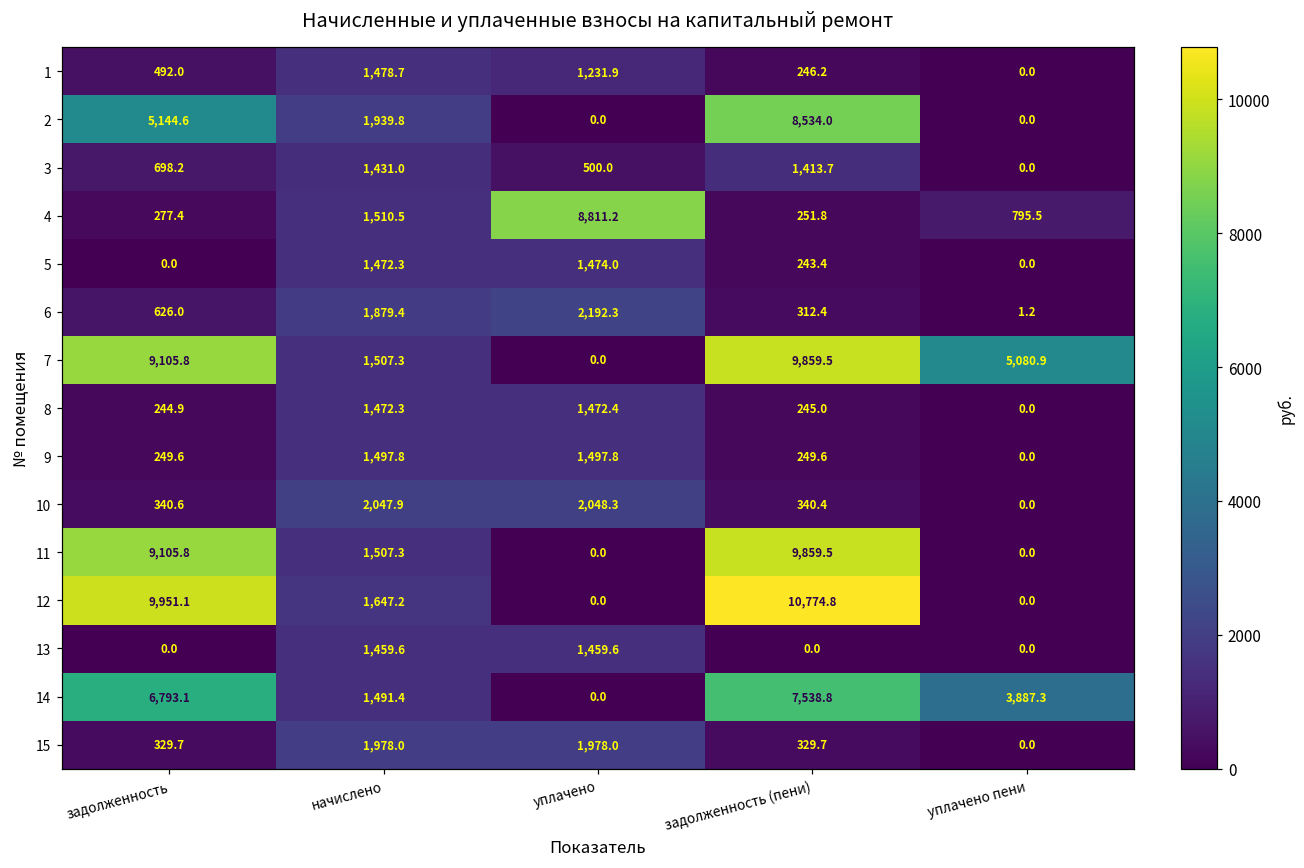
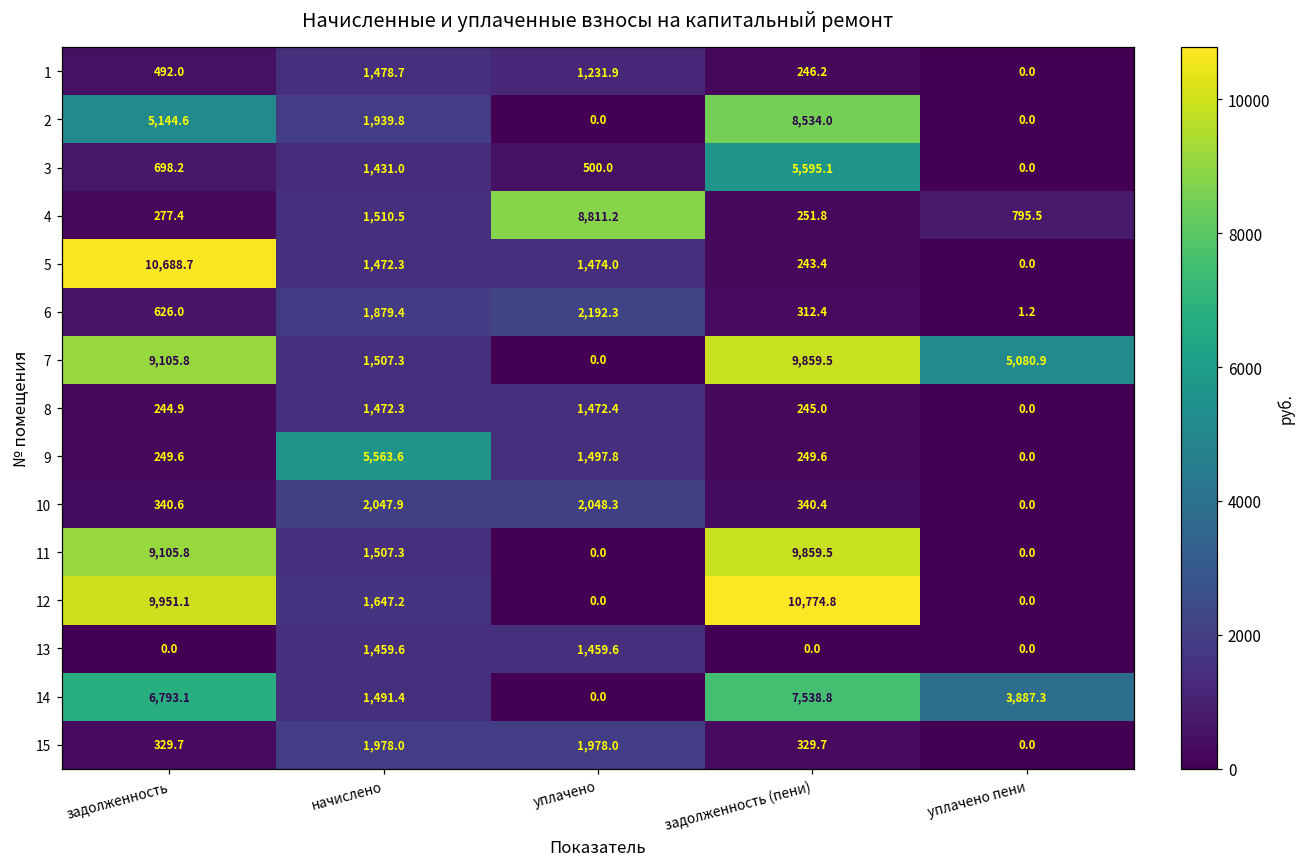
3, задолженность (пени): 1,413.7 -> 5,595.1
5, задолженность: 0.0 -> 10,688.7
9, начислено: 1,497.8 -> 5,563.6
